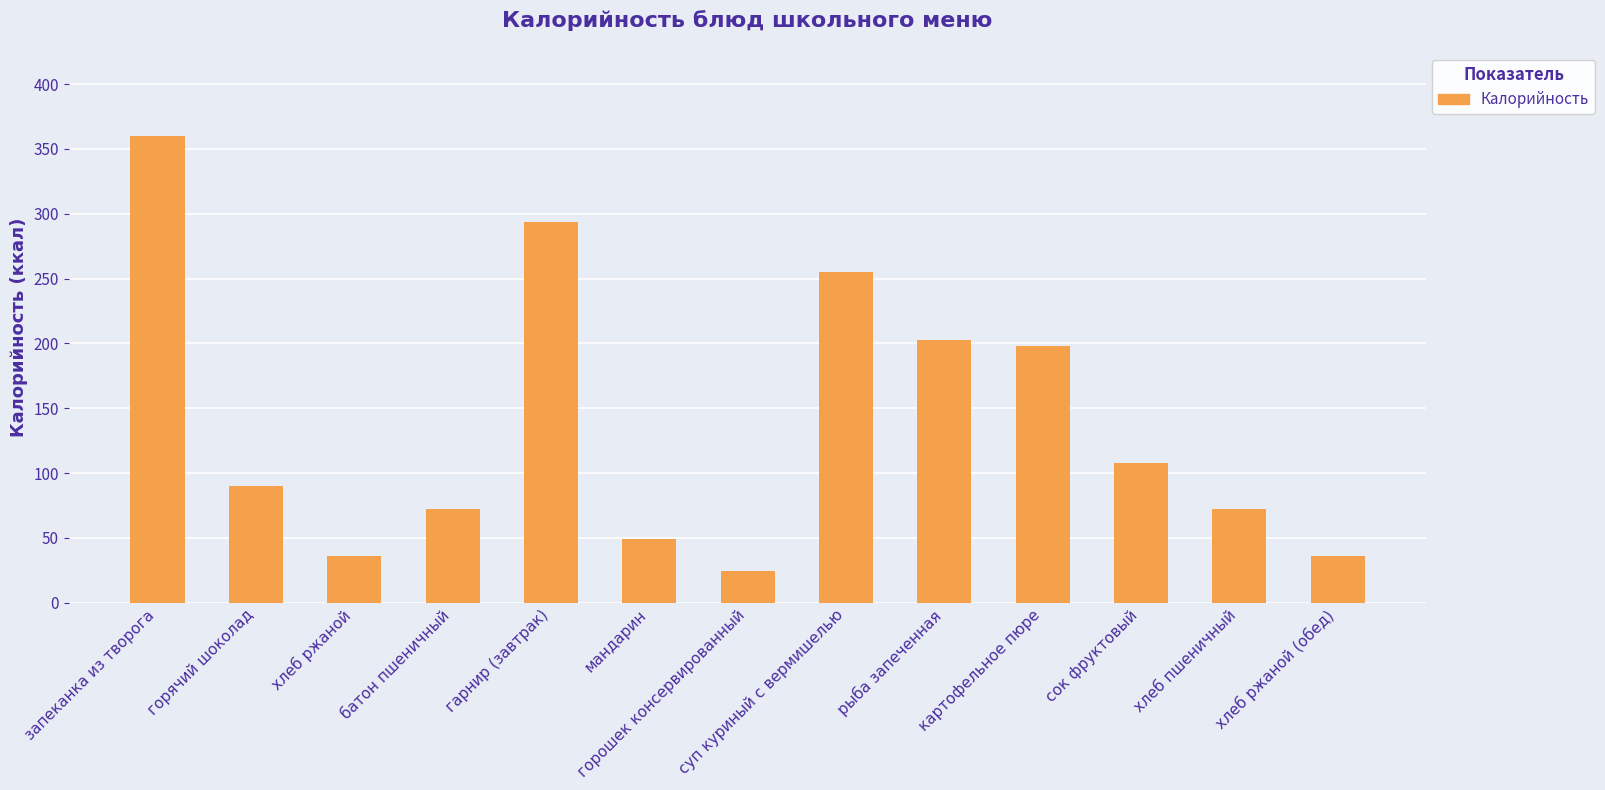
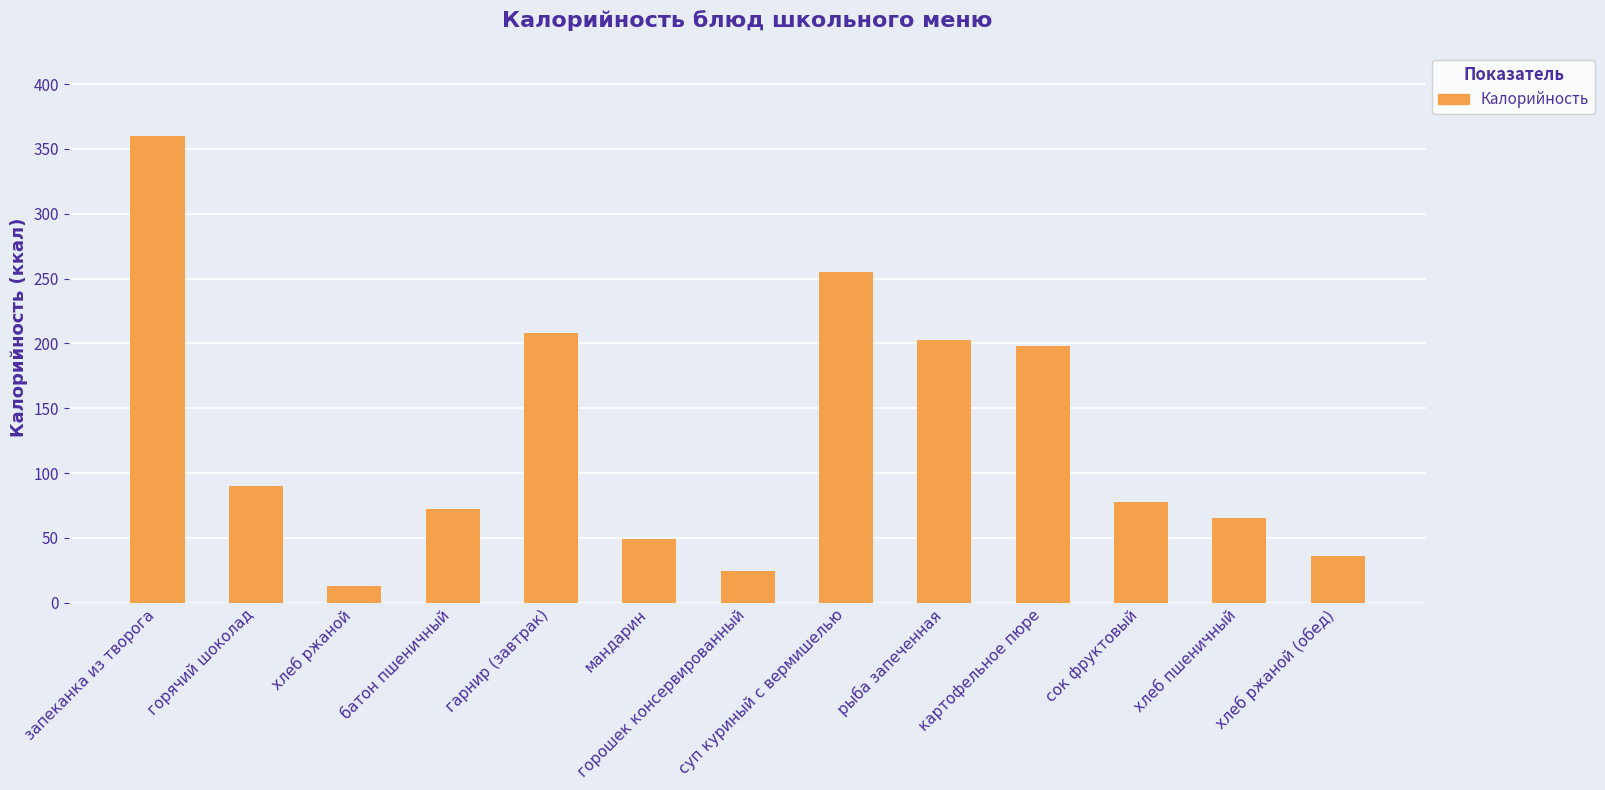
хлеб ржаной: 36 -> 13
гарнир (завтрак): 294 -> 208
сок фруктовый: 108 -> 78
хлеб пшеничный: 72 -> 65
